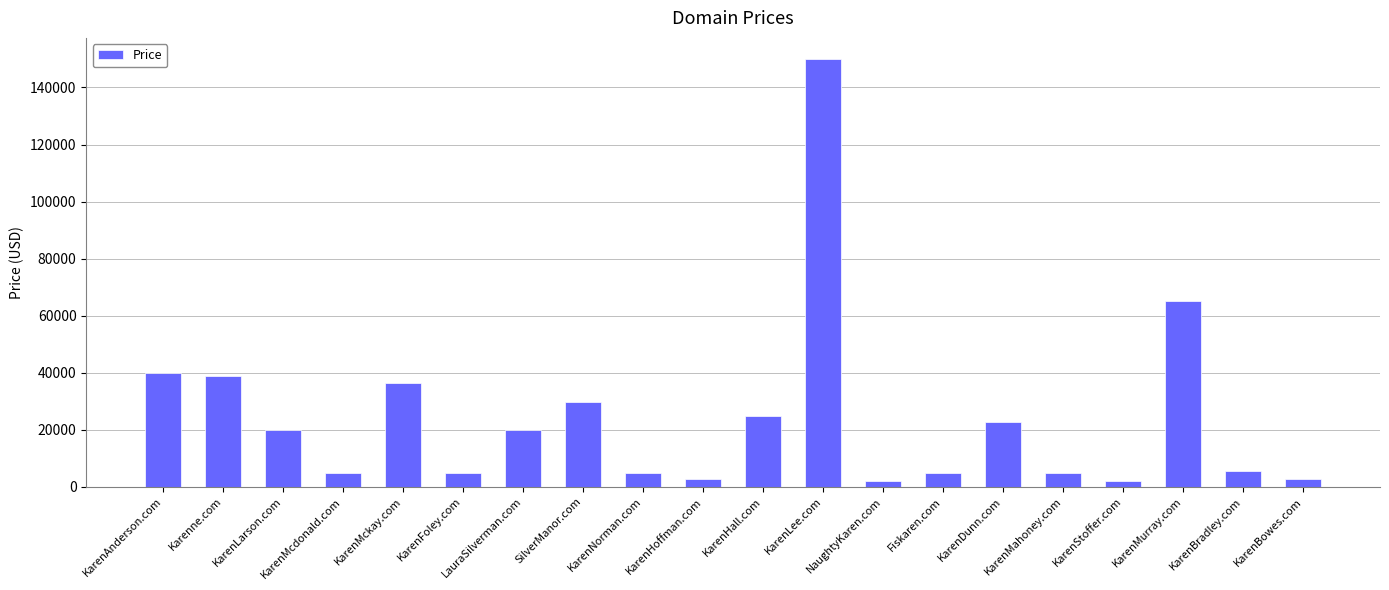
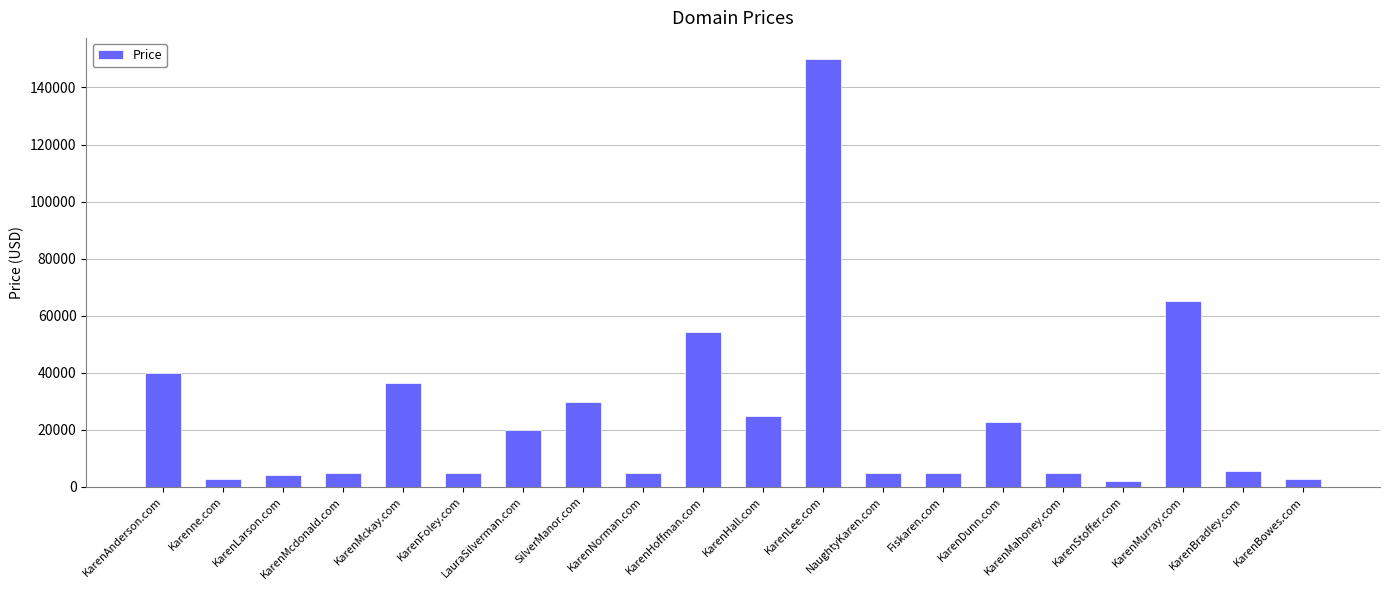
Karenne.com: 39000 -> 3000
KarenLarson.com: 20000 -> 4000
KarenHoffman.com: 3000 -> 54000
NaughtyKaren.com: 2000 -> 5000
